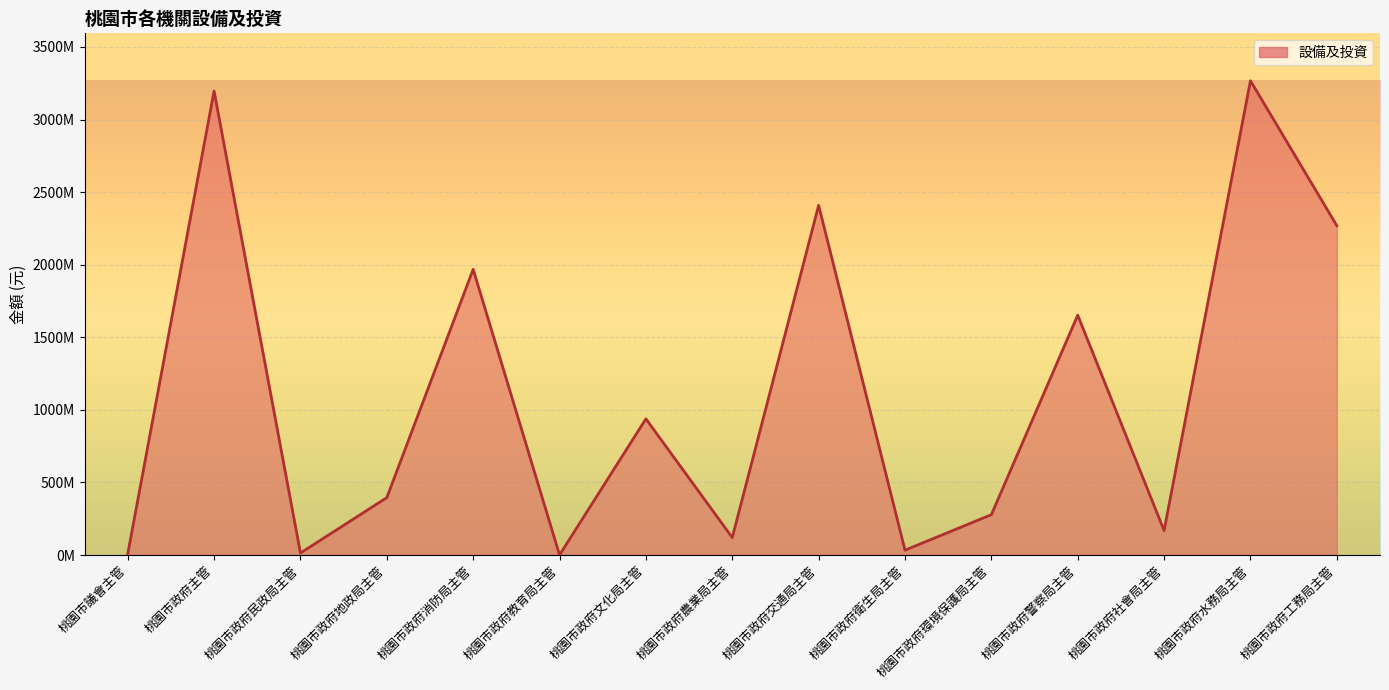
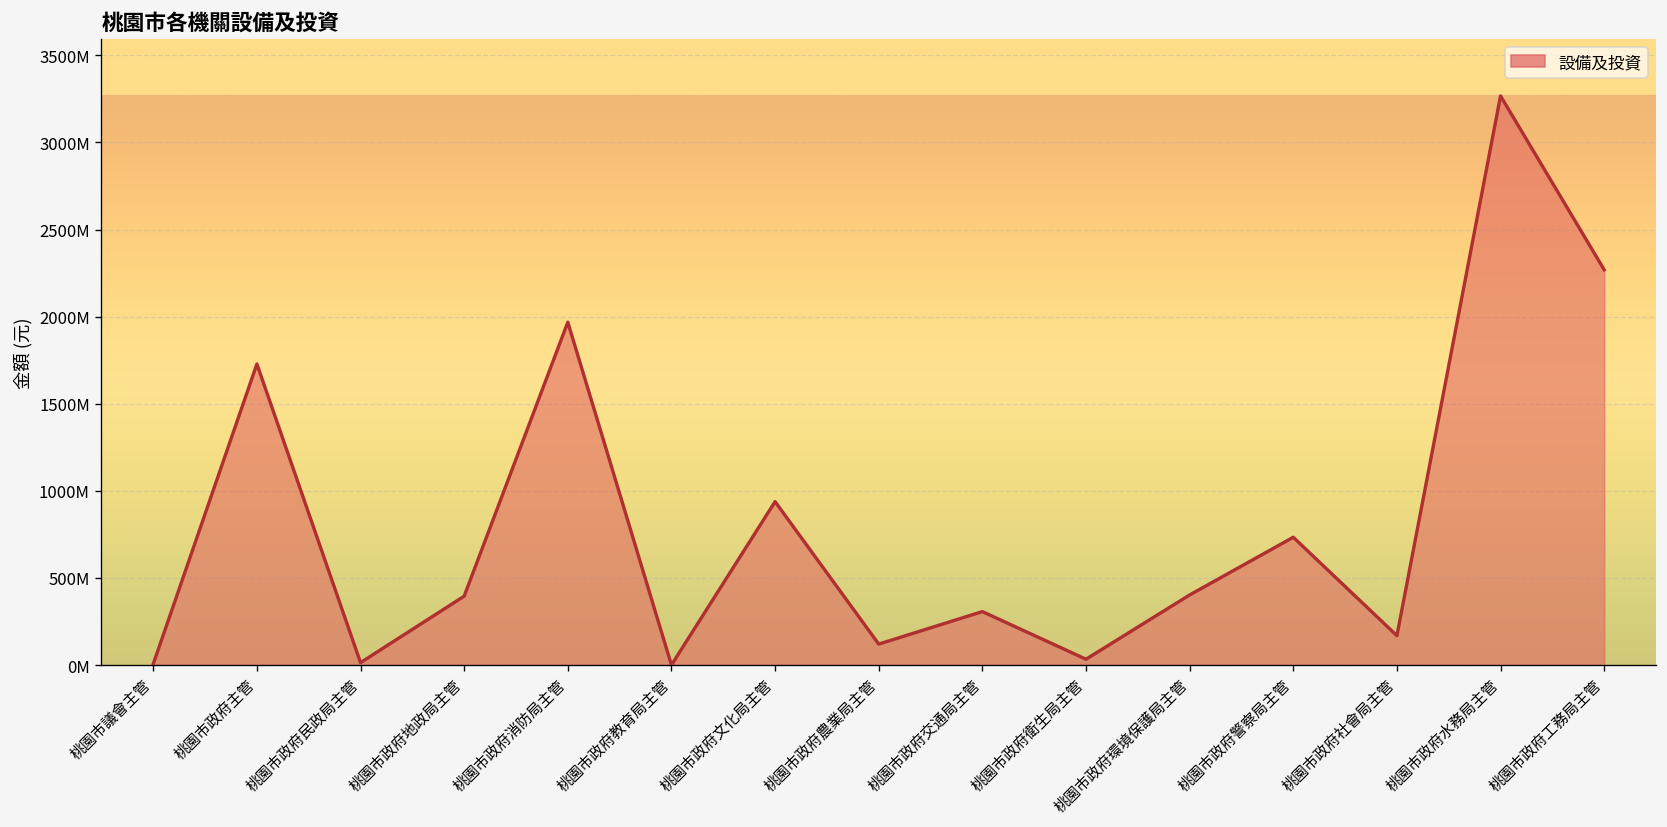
桃園市政府主管: 3200000000 -> 1730000000
桃園市政府交通局主管: 2410000000 -> 310000000
桃園市政府環境保護局主管: 280000000 -> 400000000
桃園市政府警察局主管: 1650000000 -> 730000000
